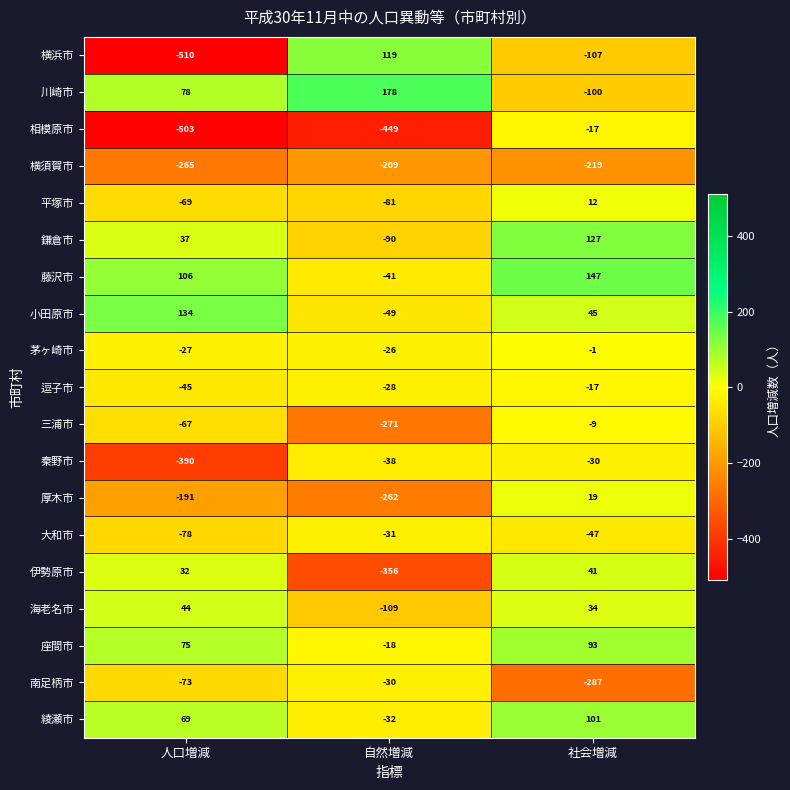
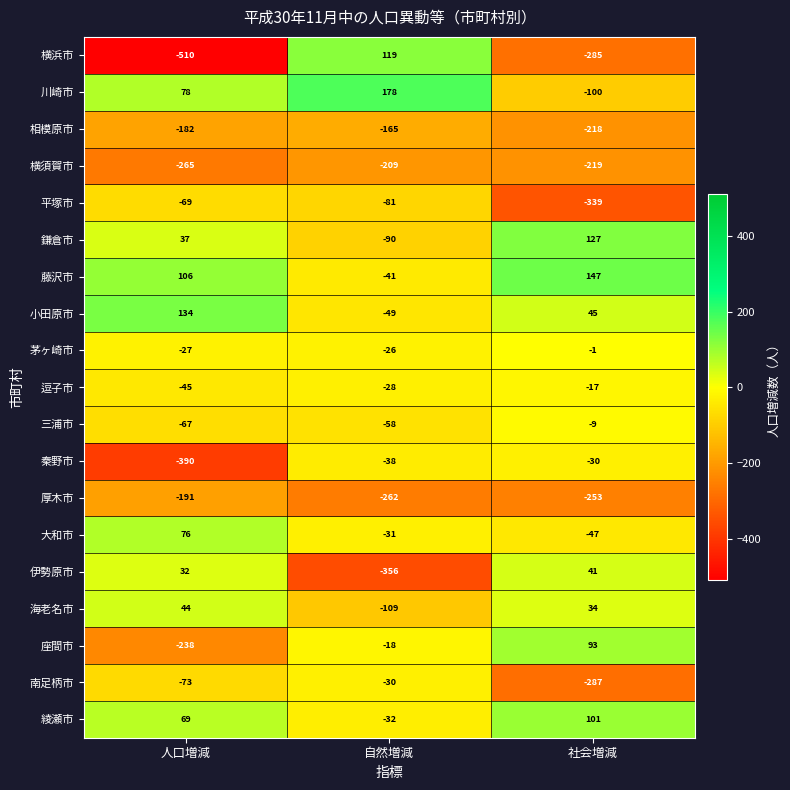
横浜市, 社会増減: -107 -> -285
相模原市, 人口増減: -503 -> -182
相模原市, 自然増減: -449 -> -165
相模原市, 社会増減: -17 -> -218
平塚市, 社会増減: 12 -> -339
三浦市, 自然増減: -271 -> -58
厚木市, 社会増減: 19 -> -253
大和市, 人口増減: -78 -> 76
座間市, 人口増減: 75 -> -238
